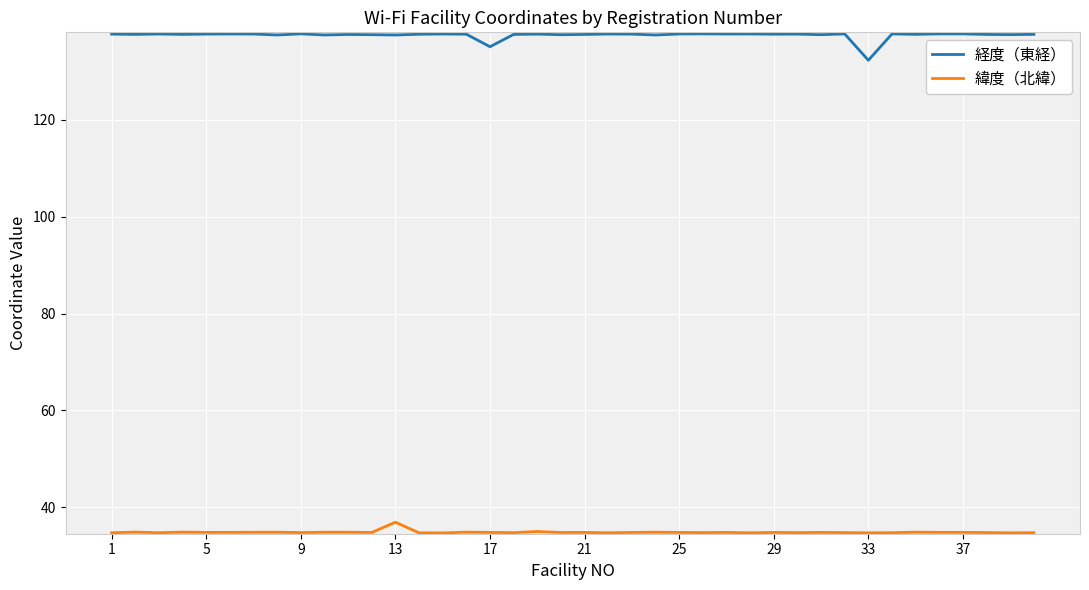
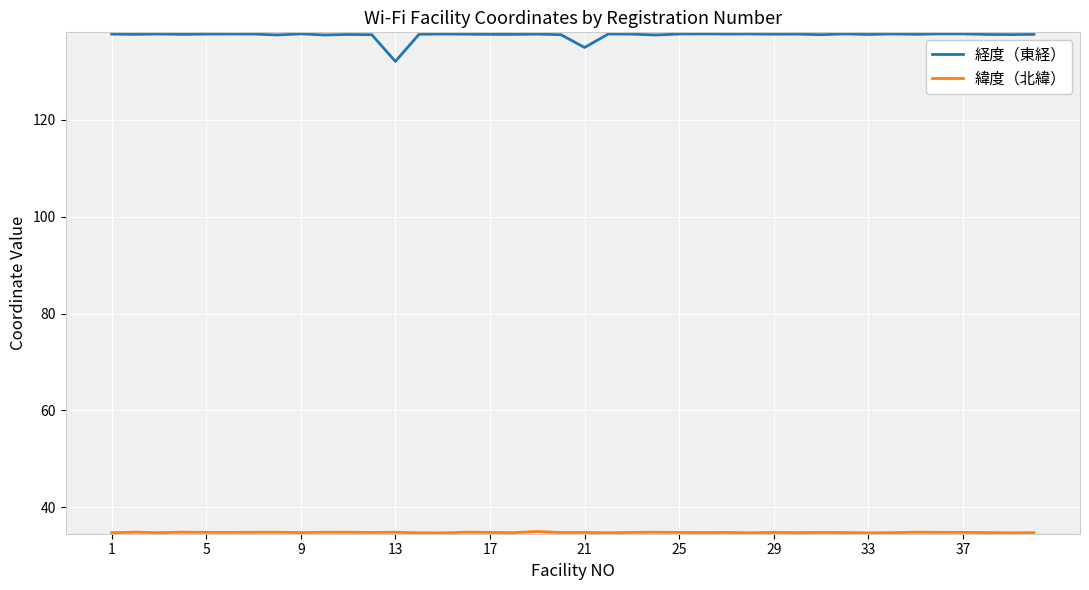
経度（東経）, 13: 138 -> 132
緯度（北緯）, 13: 37 -> 35
経度（東経）, 17: 135 -> 138
経度（東経）, 21: 138 -> 135
経度（東経）, 33: 132 -> 138
